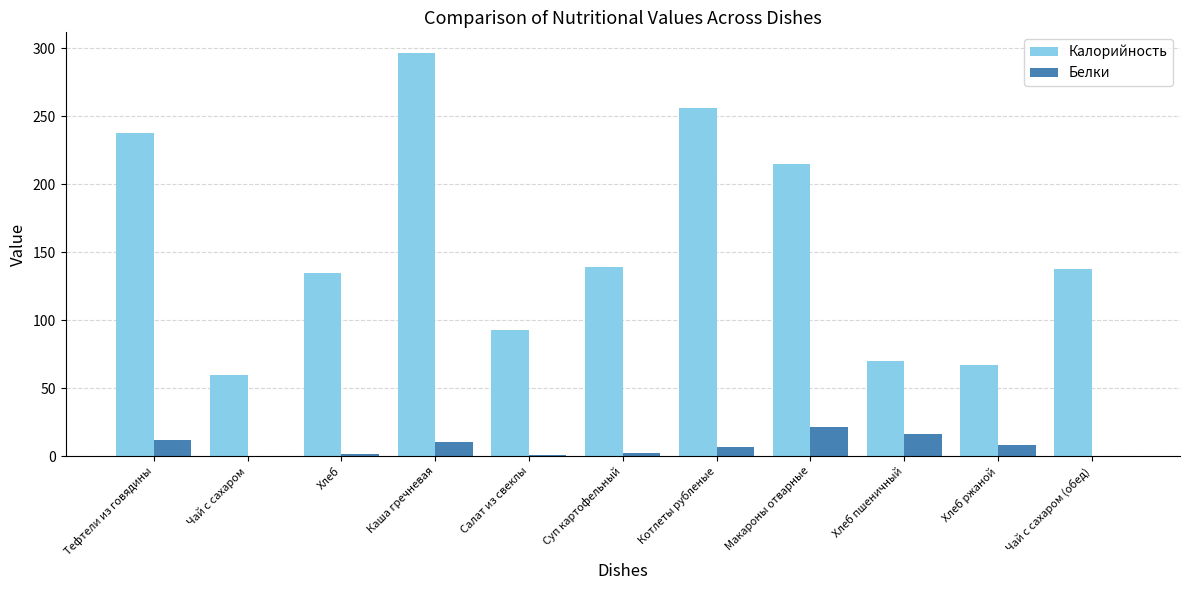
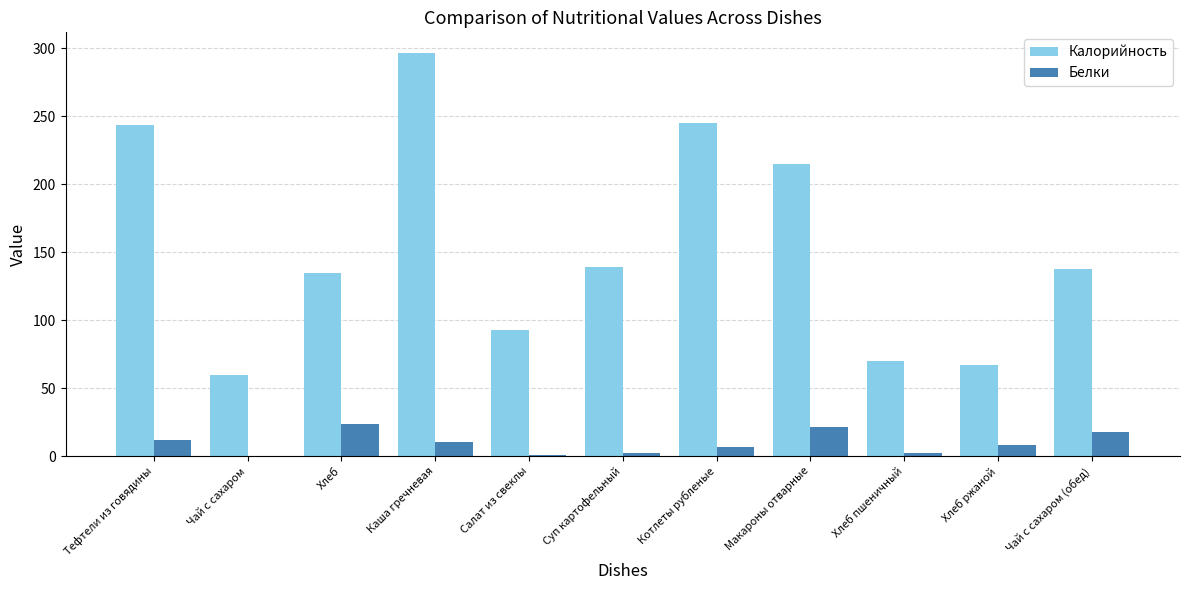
Калорийность, Тефтели из говядины: 238 -> 244
Белки, Хлеб: 2 -> 23
Калорийность, Котлеты рубленые: 256 -> 245
Белки, Хлеб пшеничный: 16 -> 2
Белки, Чай с сахаром (обед): 0 -> 18
